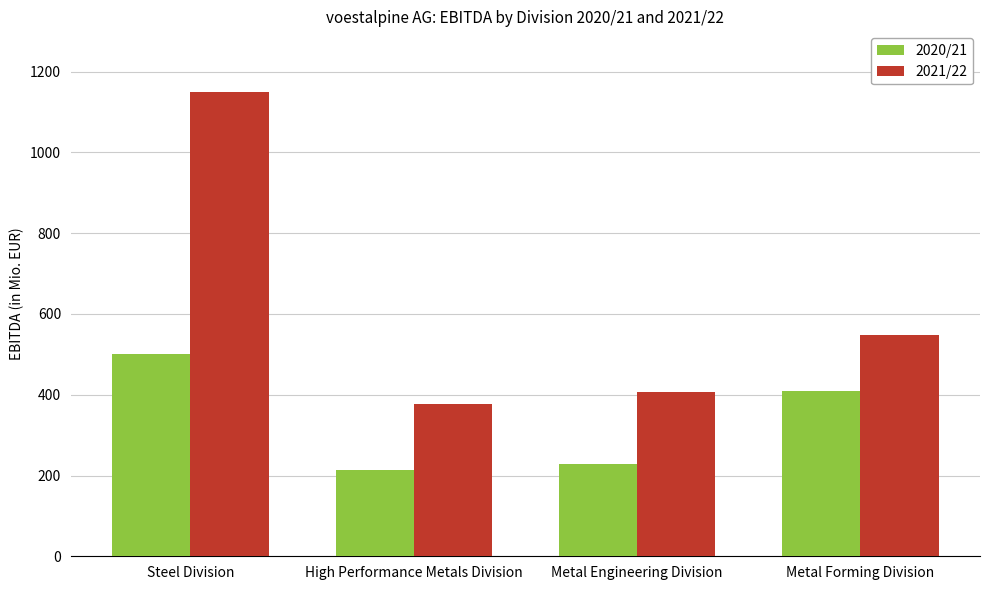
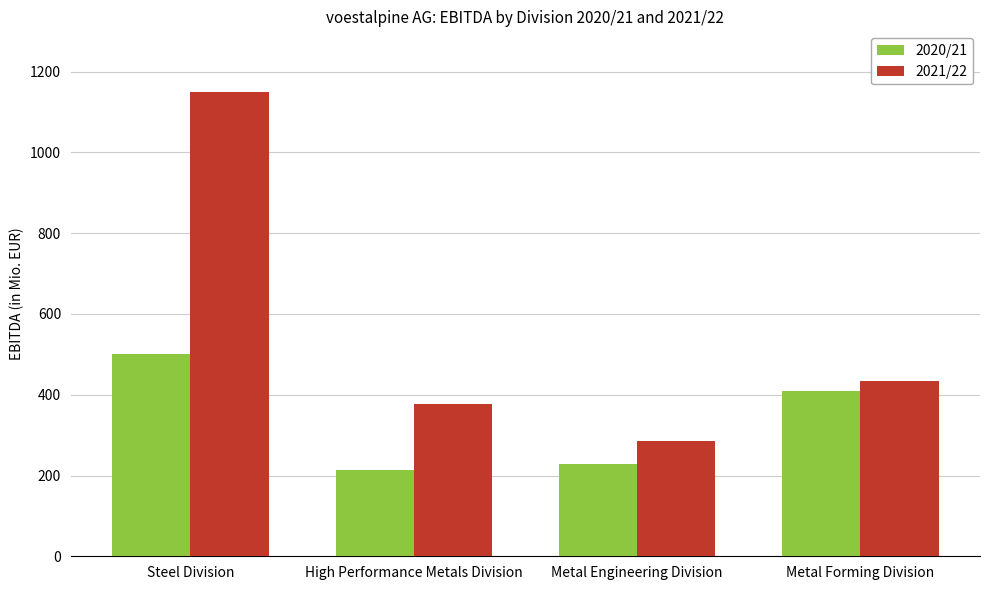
2021/22, Metal Engineering Division: 410 -> 290
2021/22, Metal Forming Division: 550 -> 430
